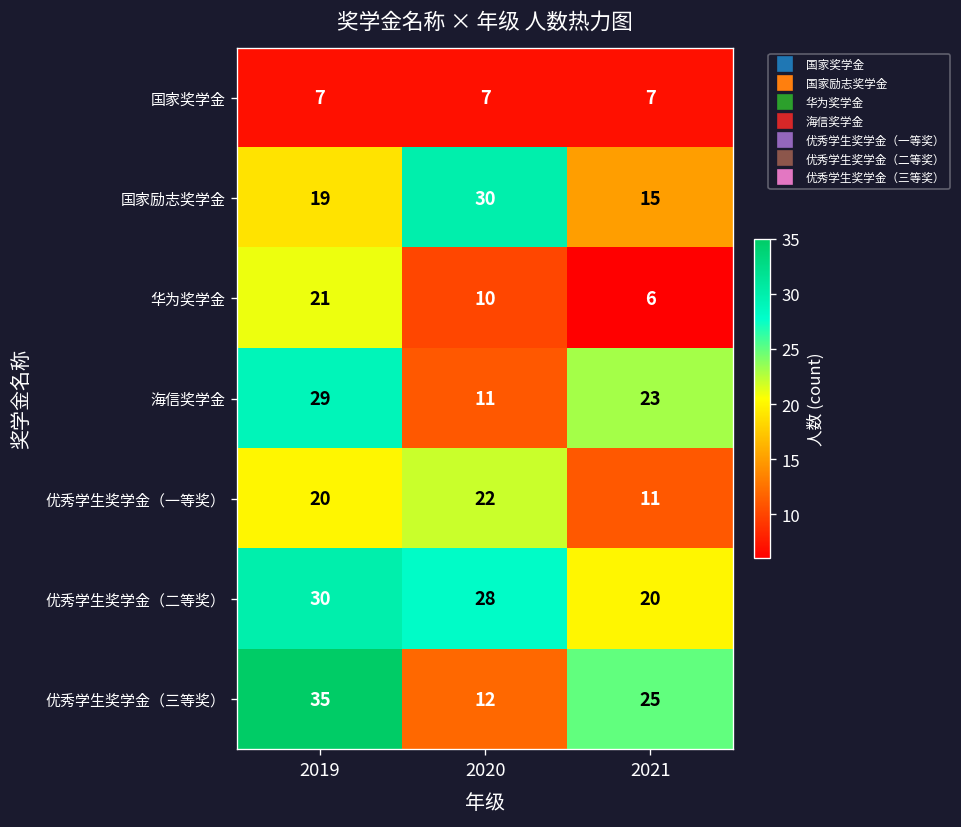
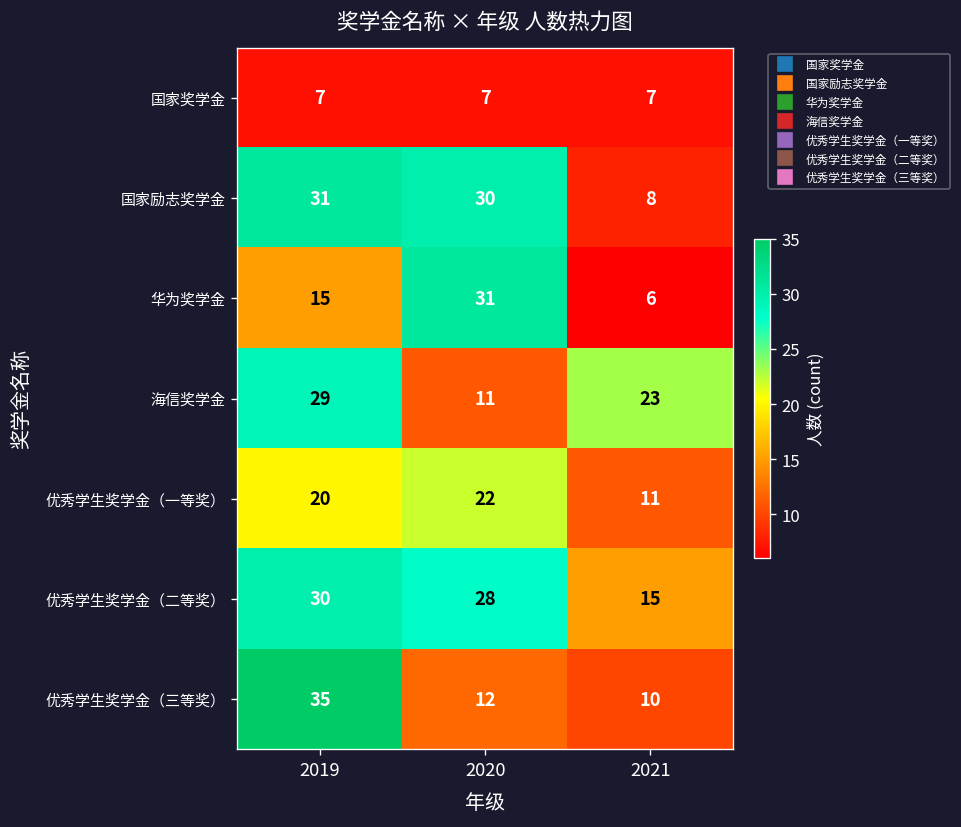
国家励志奖学金, 2019: 19 -> 31
国家励志奖学金, 2021: 15 -> 8
华为奖学金, 2019: 21 -> 15
华为奖学金, 2020: 10 -> 31
优秀学生奖学金（二等奖）, 2021: 20 -> 15
优秀学生奖学金（三等奖）, 2021: 25 -> 10
